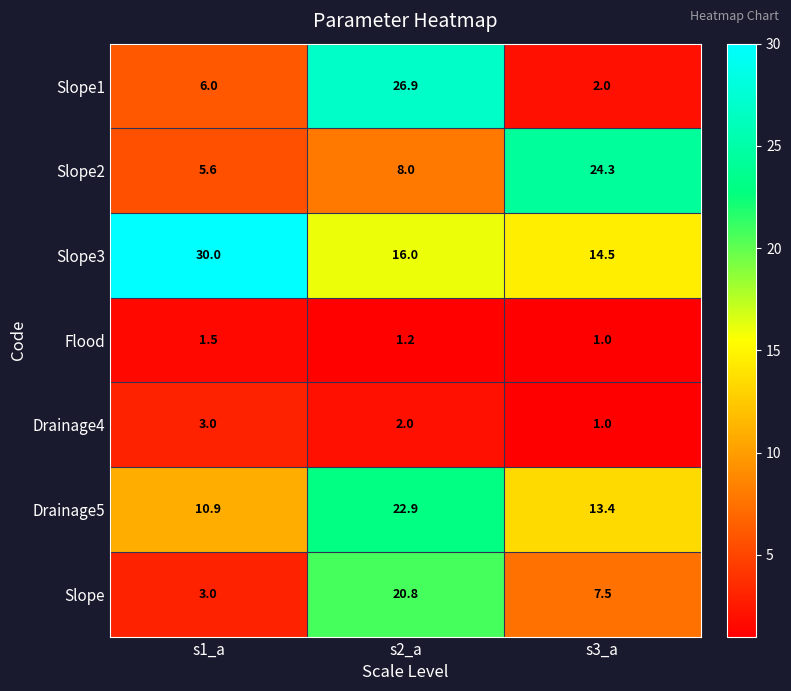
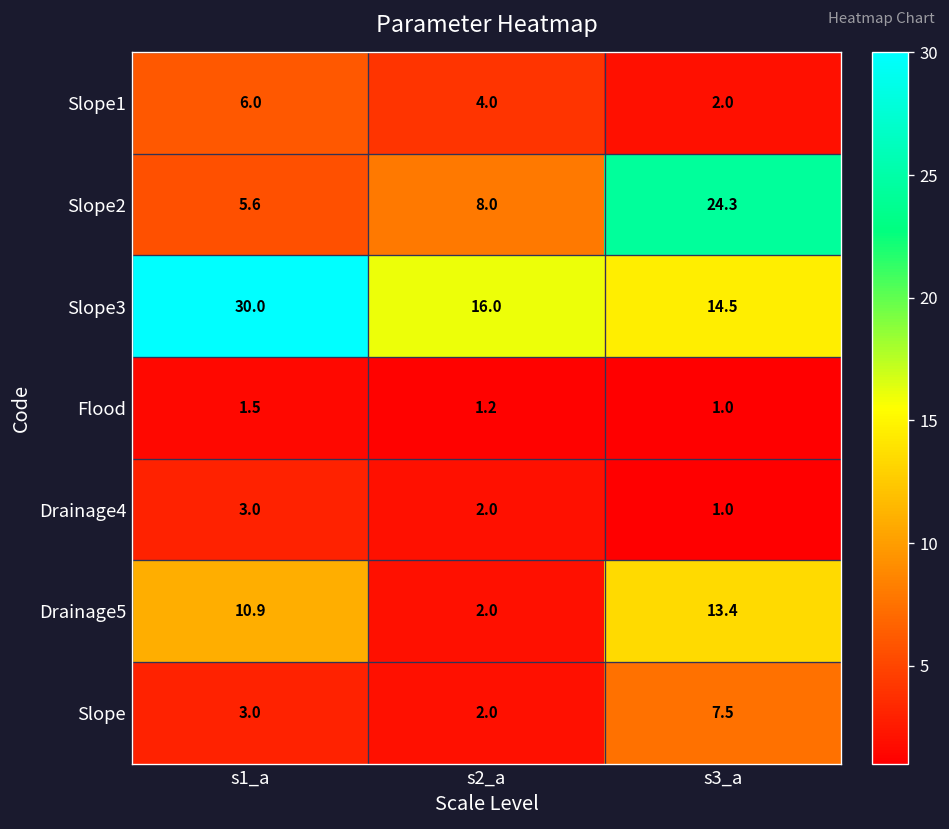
Slope1, s2_a: 26.9 -> 4.0
Drainage5, s2_a: 22.9 -> 2.0
Slope, s2_a: 20.8 -> 2.0
